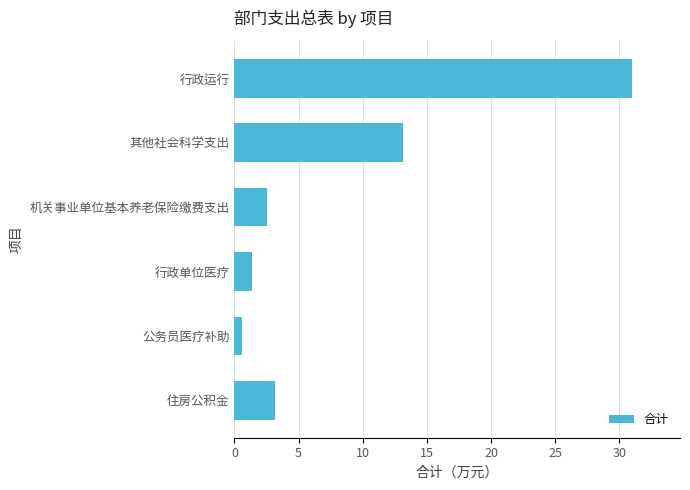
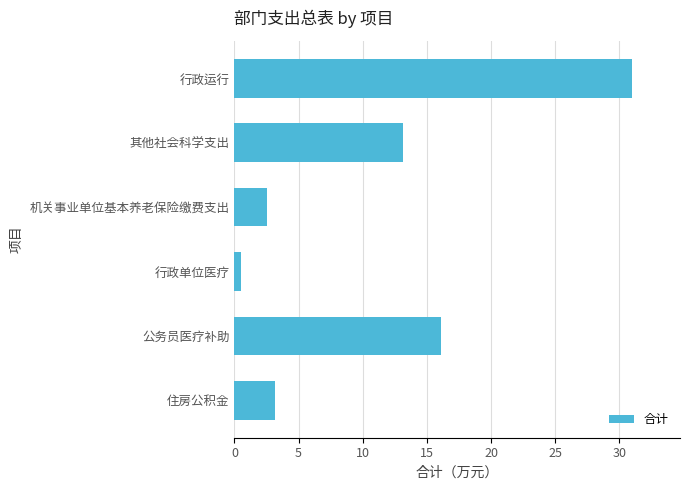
行政单位医疗: 1.4 -> 0.5
公务员医疗补助: 0.6 -> 16.1
